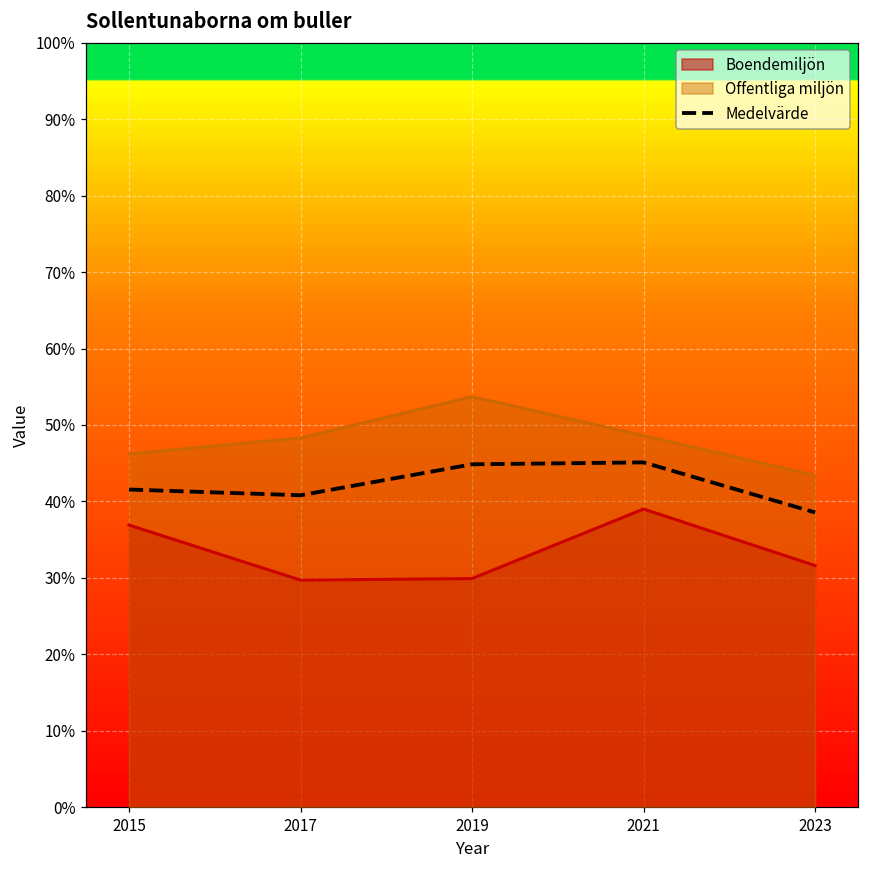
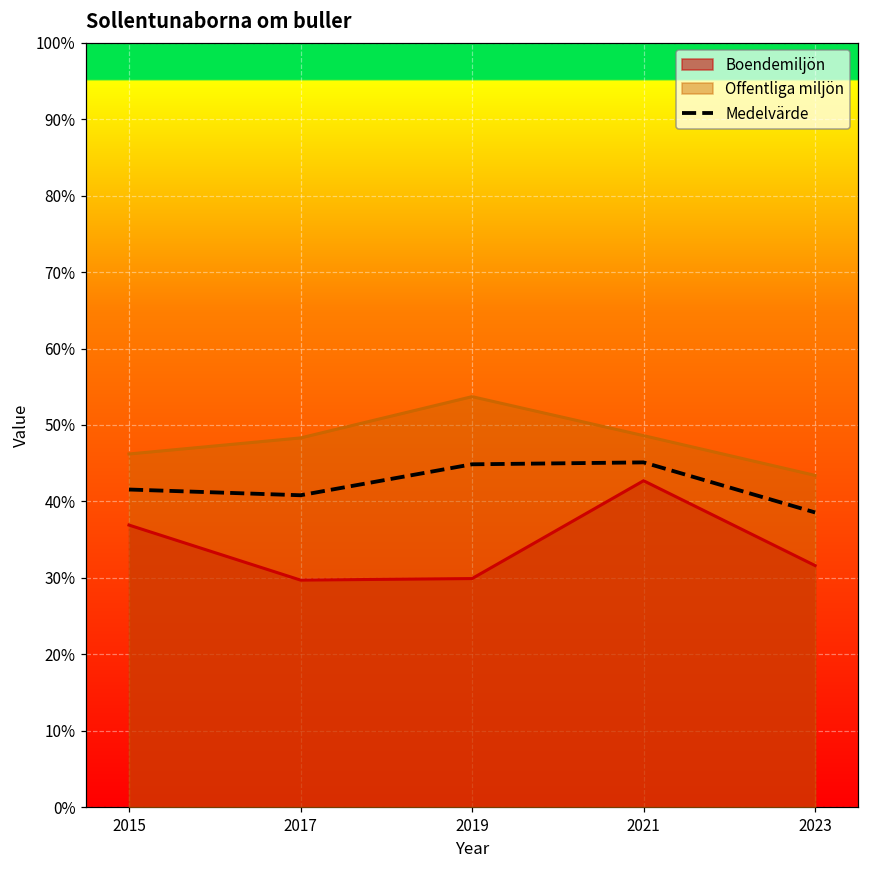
Boendemiljön, 2021: 39% -> 43%
